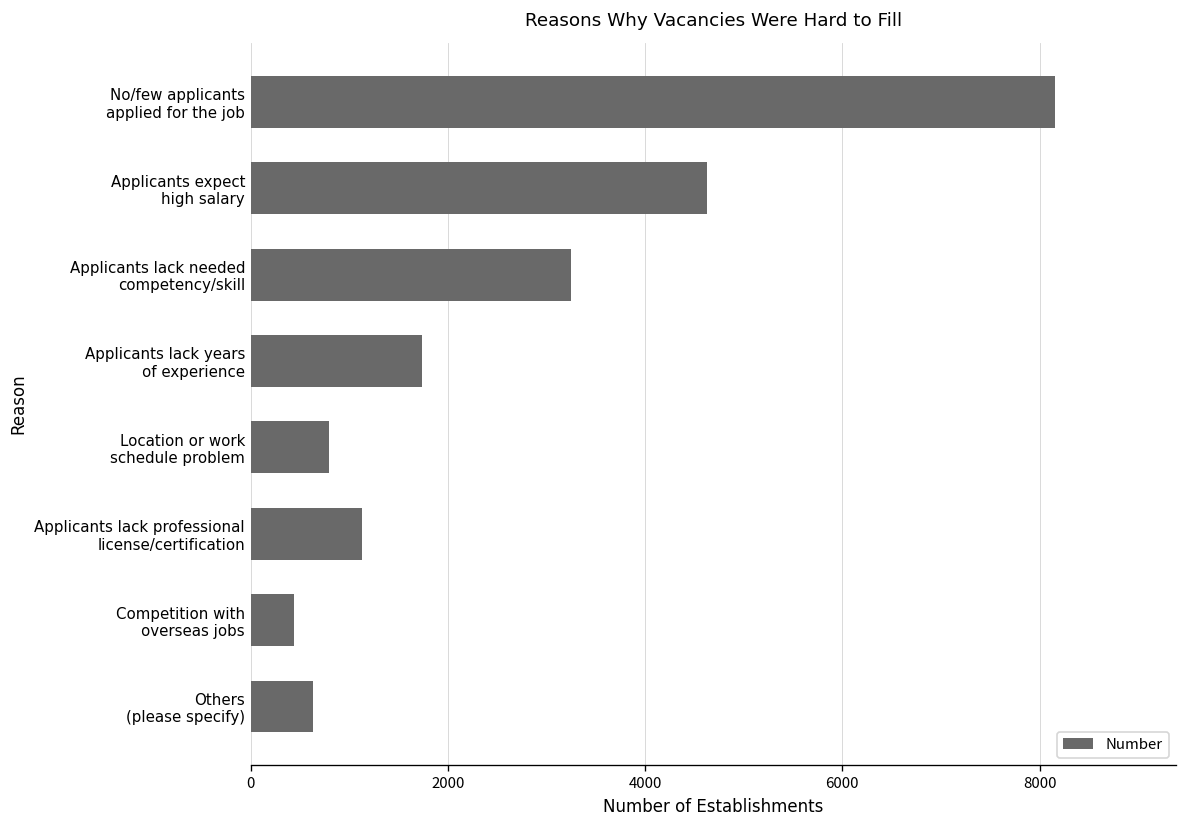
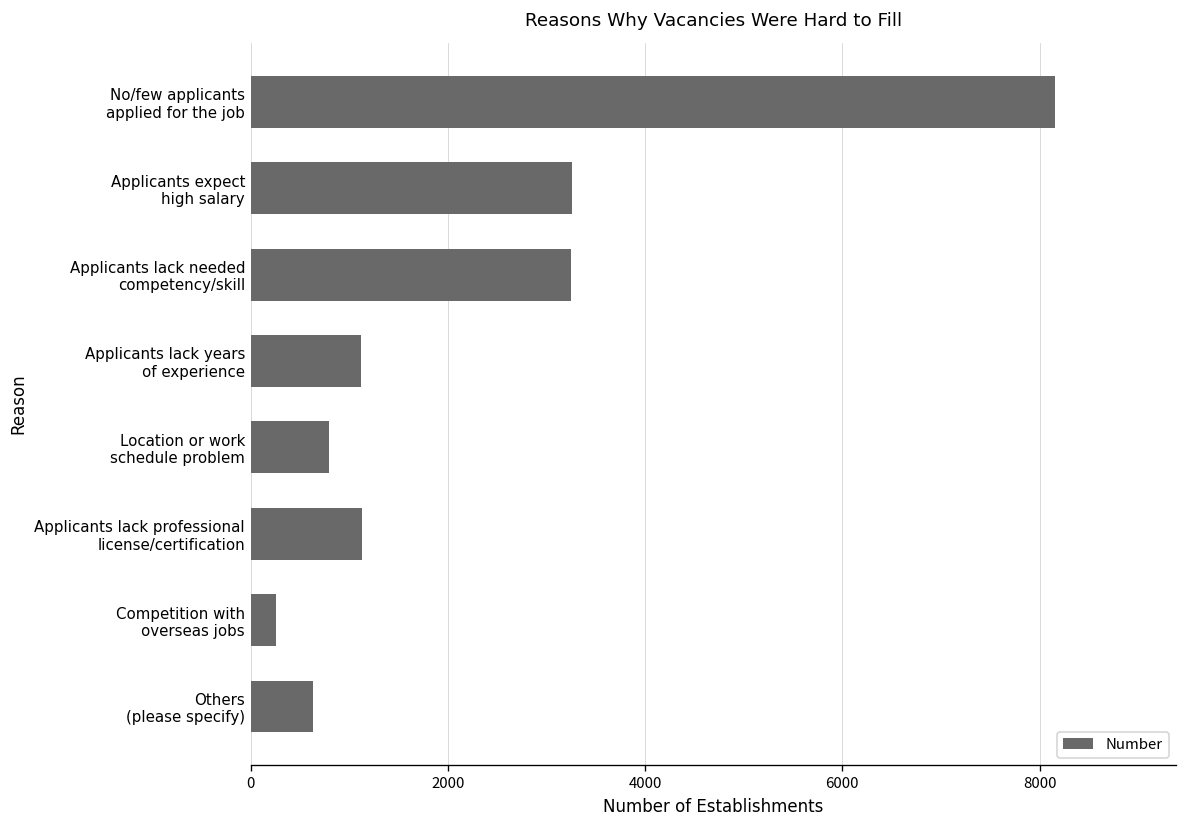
Applicants expect high salary: 4600 -> 3300
Applicants lack years of experience: 1700 -> 1100
Competition with overseas jobs: 400 -> 300
